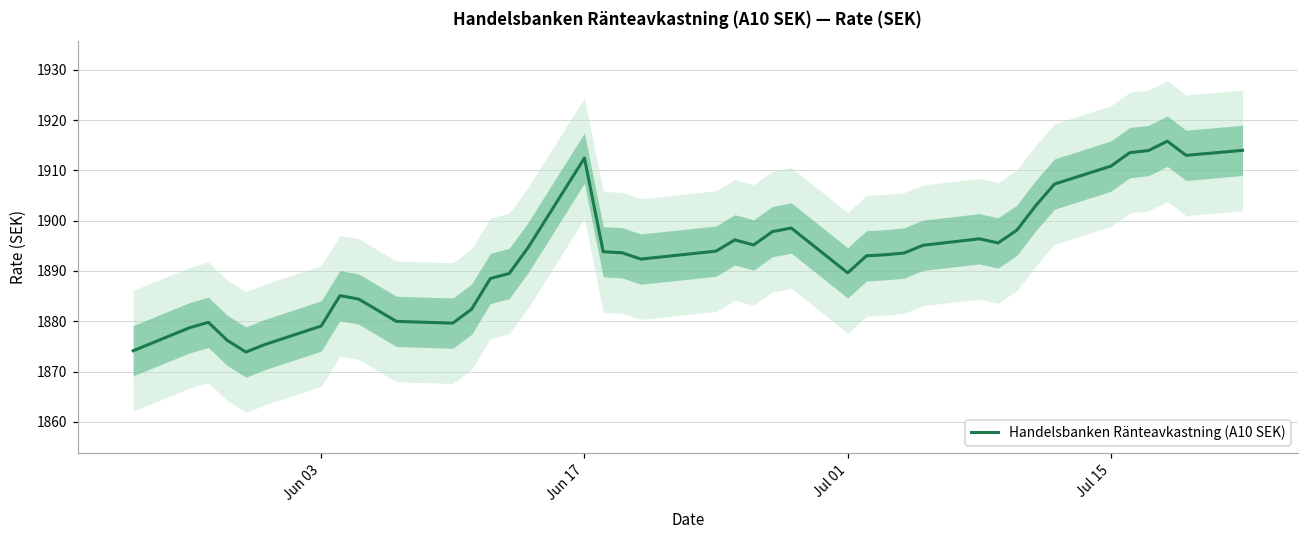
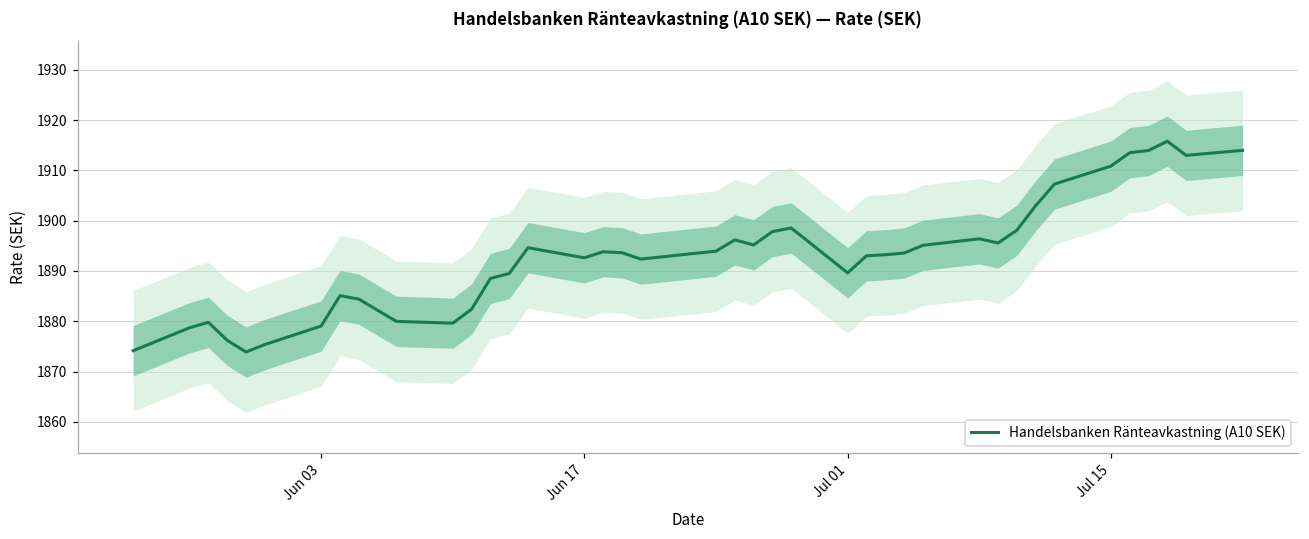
Handelsbanken Ränteavkastning (A10 SEK), Jun 17: 1912 -> 1893
